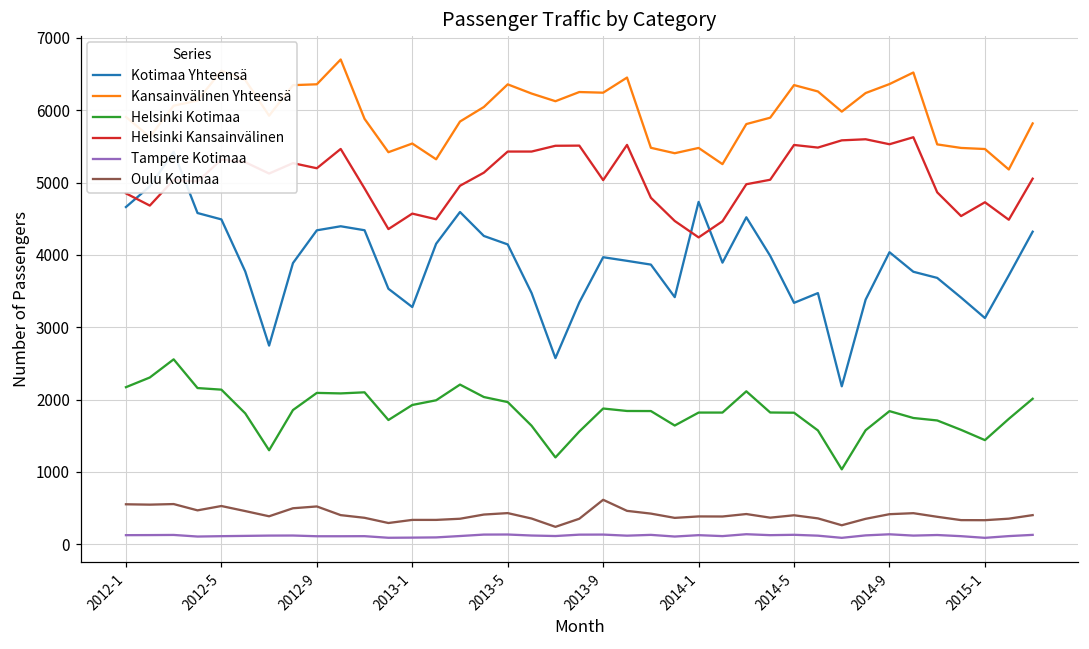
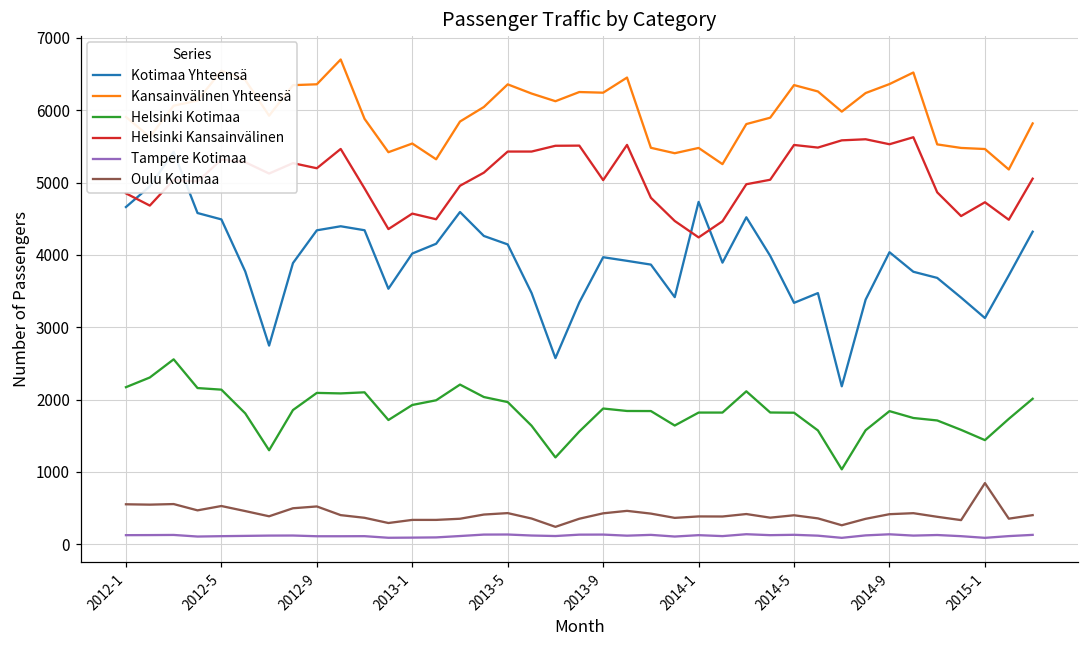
Kotimaa Yhteensä, 2013-1: 3300 -> 4000
Oulu Kotimaa, 2013-9: 600 -> 400
Oulu Kotimaa, 2015-1: 300 -> 800
